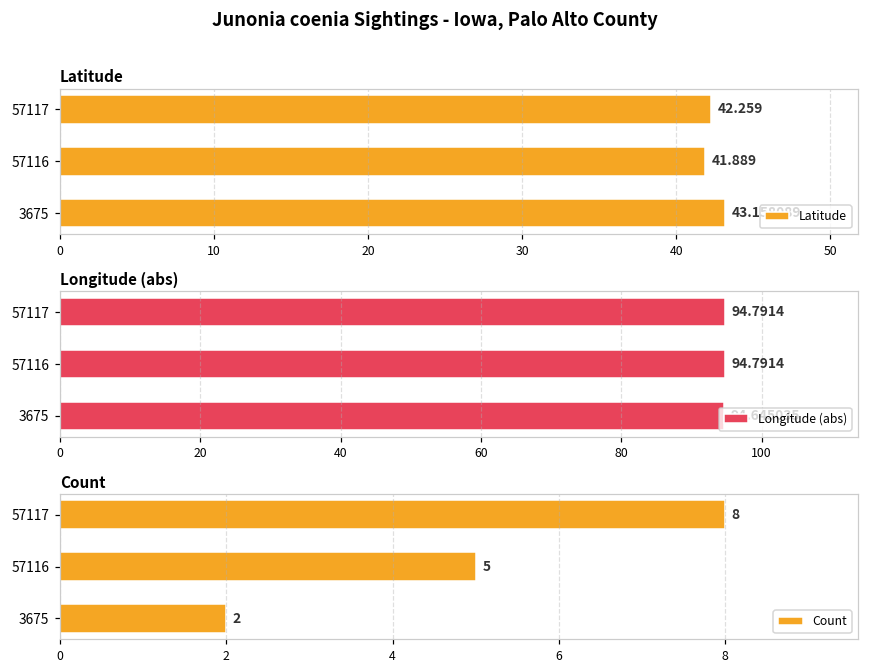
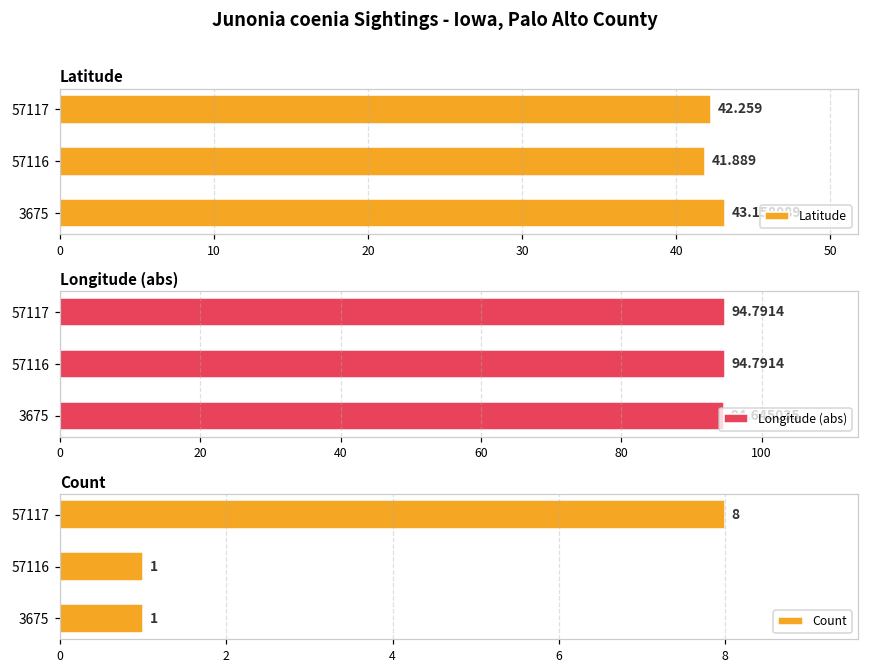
Count, 57116: 5 -> 1
Count, 3675: 2 -> 1
